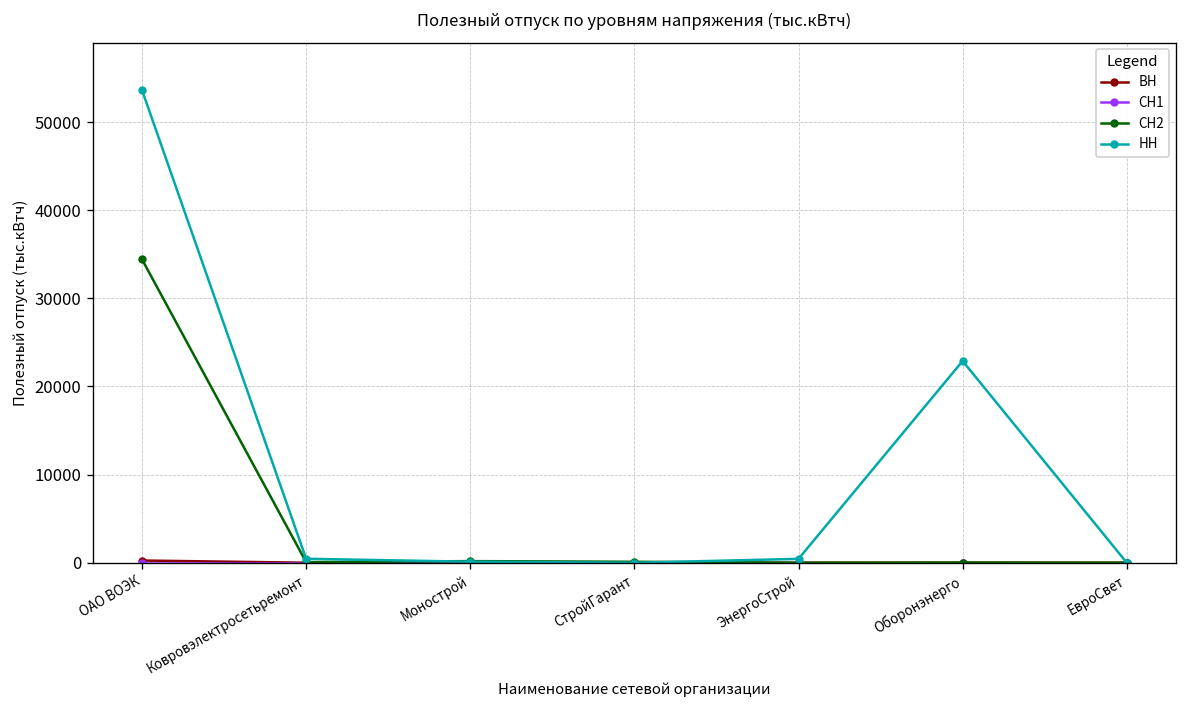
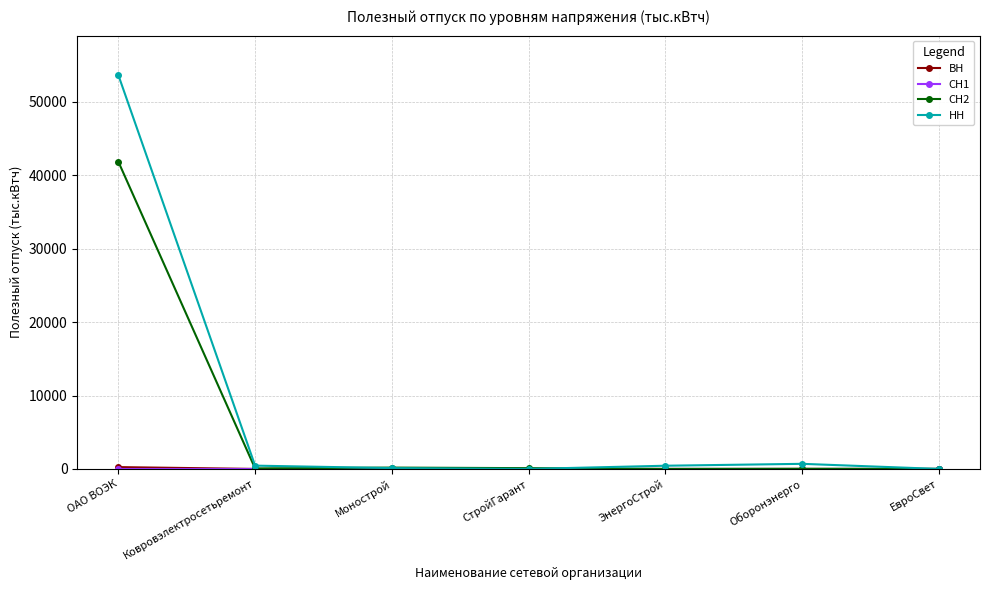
СН2, ОАО ВОЭК: 34000 -> 42000
НН, Оборонэнерго: 23000 -> 1000
